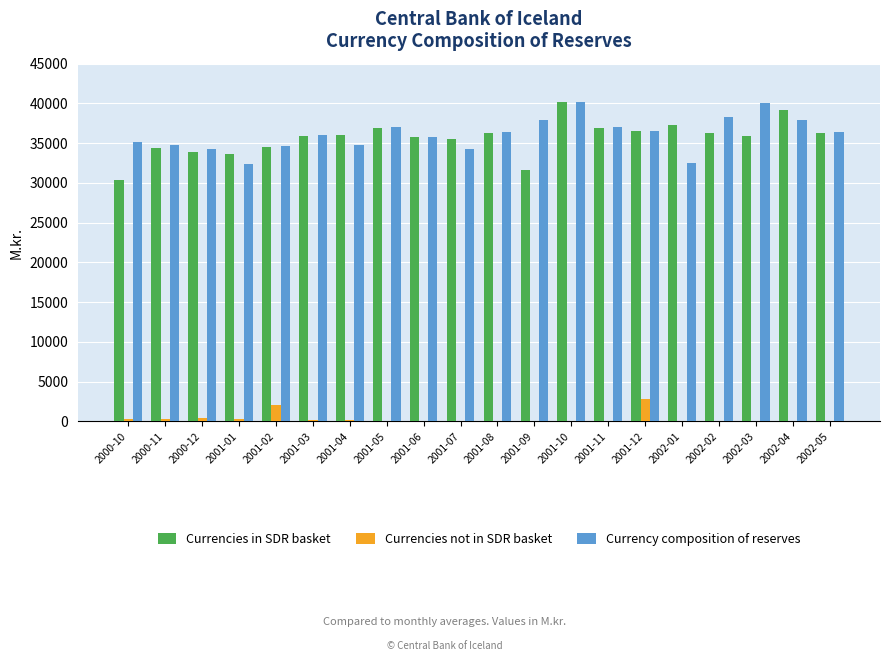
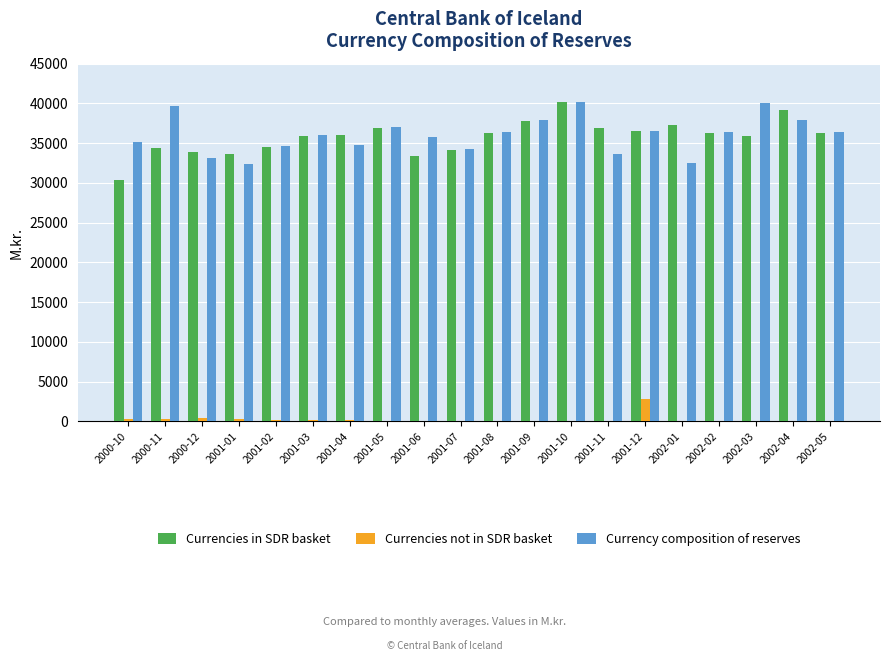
Currency composition of reserves, 2000-11: 35000 -> 40000
Currency composition of reserves, 2000-12: 34000 -> 33000
Currencies not in SDR basket, 2001-02: 2000 -> 0
Currencies in SDR basket, 2001-06: 36000 -> 33000
Currencies in SDR basket, 2001-07: 35000 -> 34000
Currencies in SDR basket, 2001-09: 32000 -> 38000
Currency composition of reserves, 2001-11: 37000 -> 34000
Currency composition of reserves, 2002-02: 38000 -> 36000
